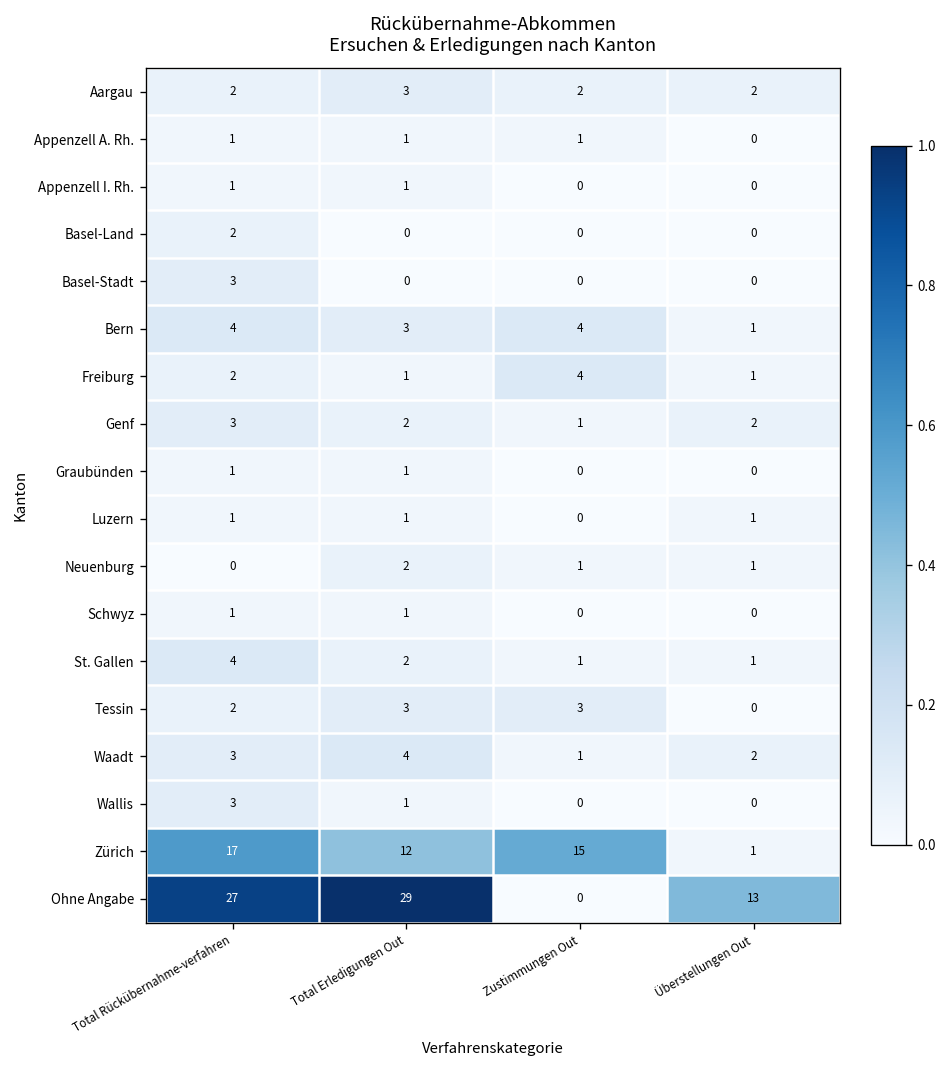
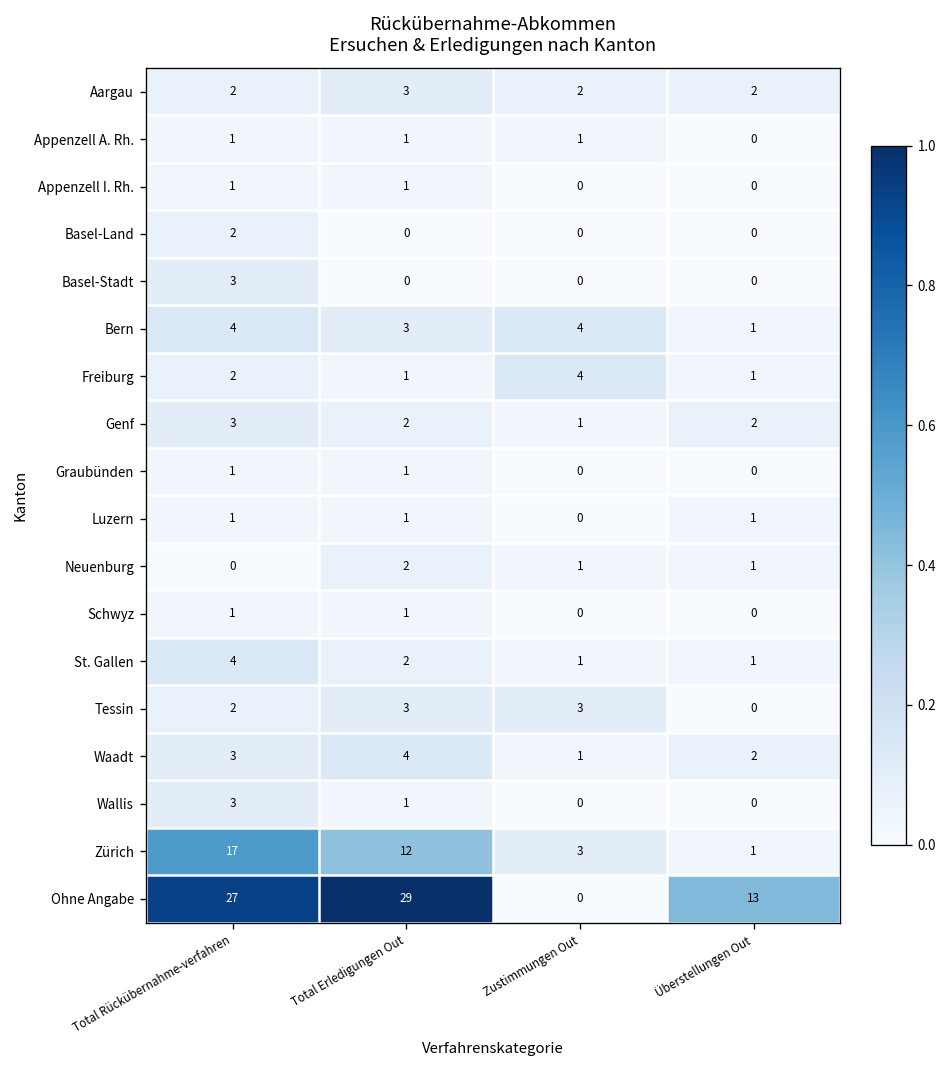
Zürich, Zustimmungen Out: 15 -> 3
